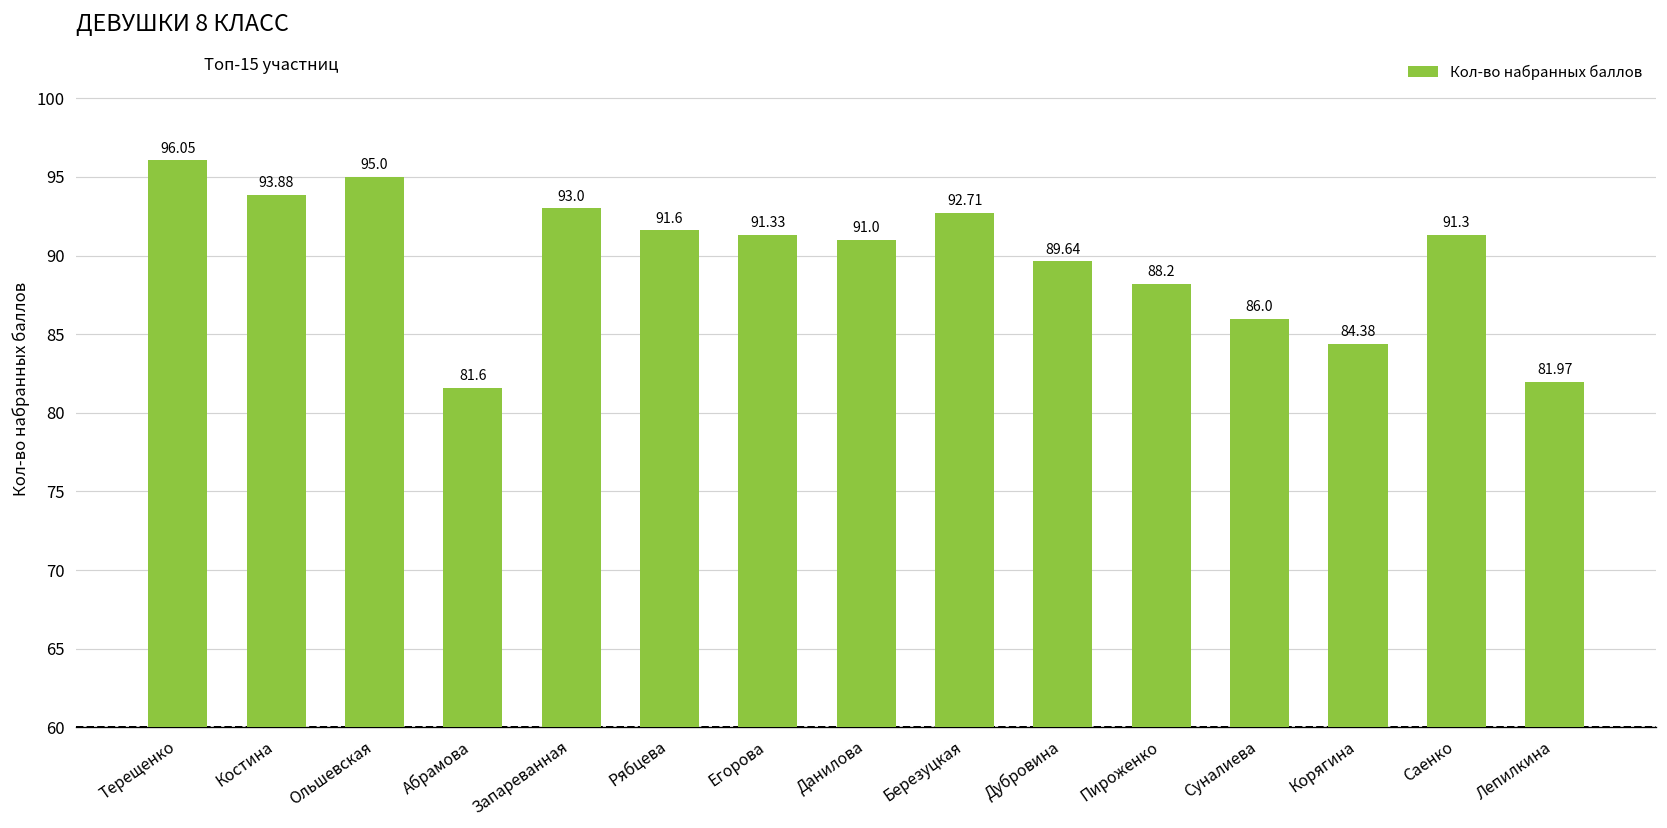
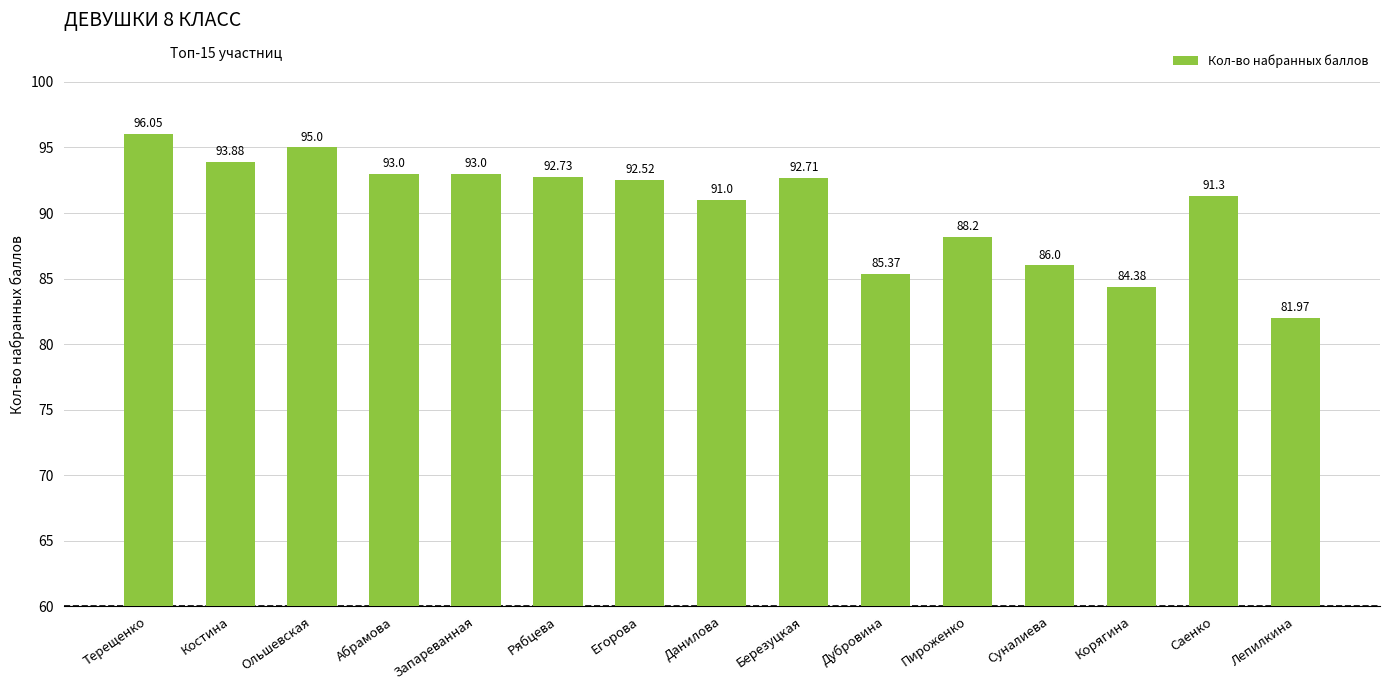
Абрамова: 81.6 -> 93.0
Рябцева: 91.6 -> 92.73
Егорова: 91.33 -> 92.52
Дубровина: 89.64 -> 85.37
